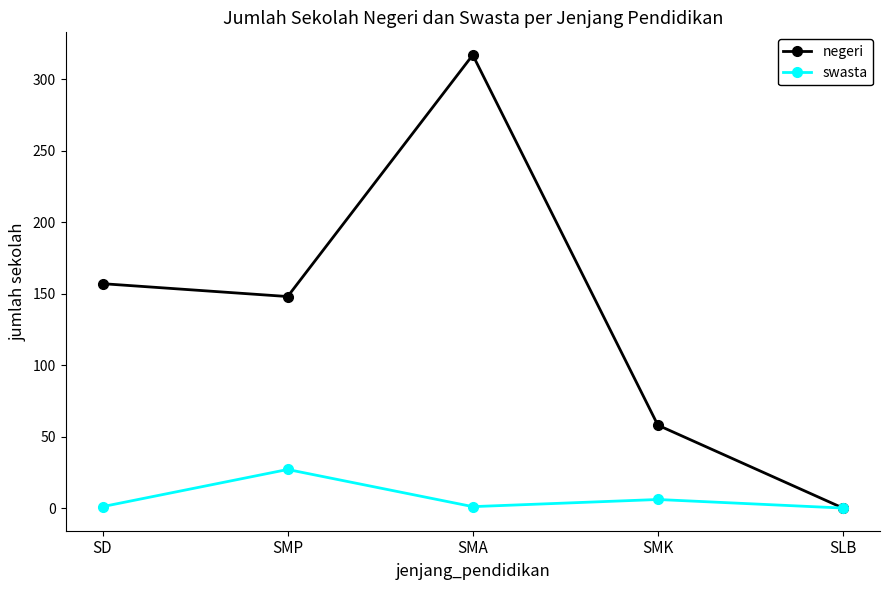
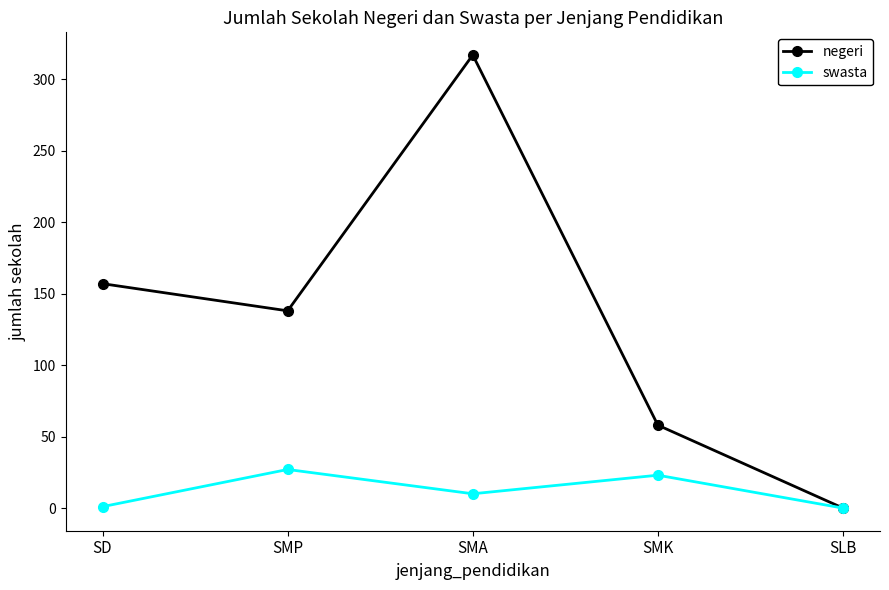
negeri, SMP: 148 -> 138
swasta, SMA: 1 -> 10
swasta, SMK: 6 -> 23
